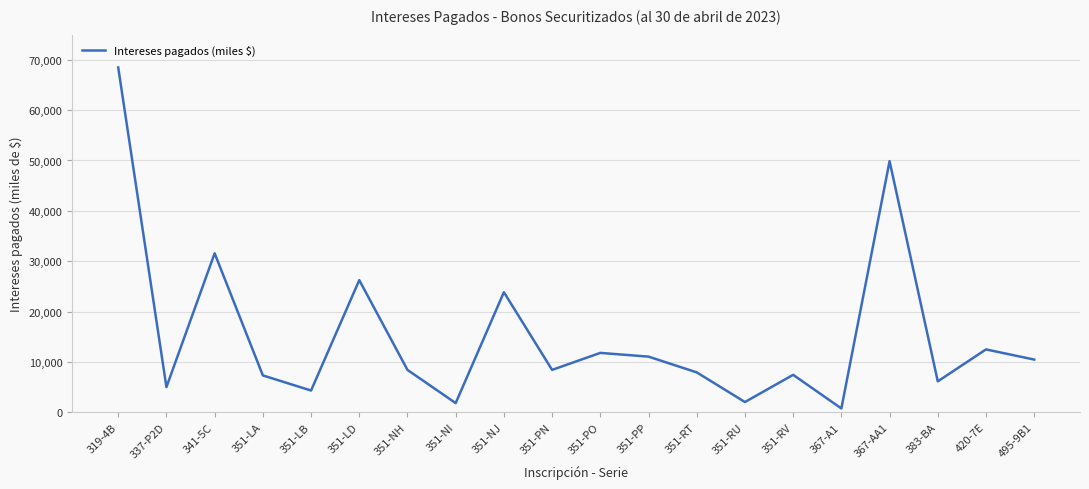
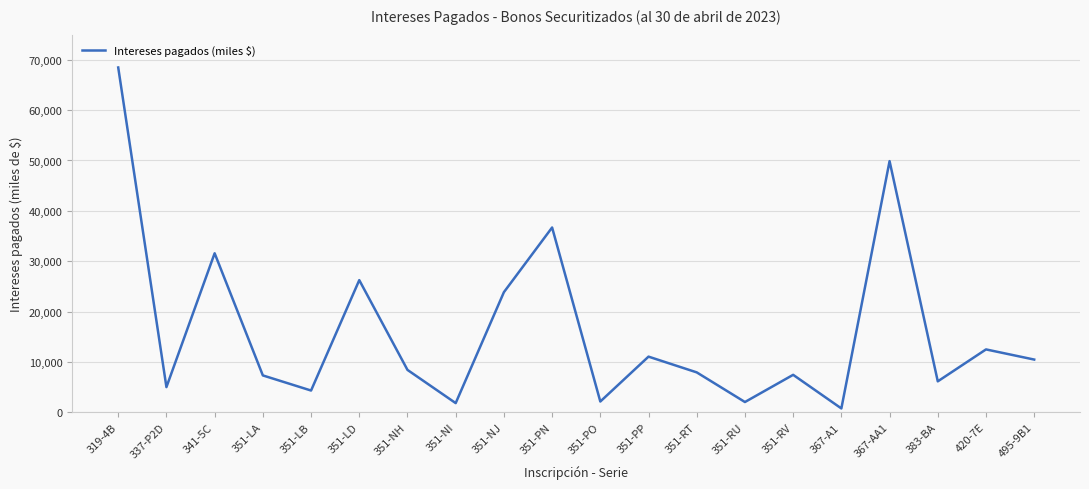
351-PN: 8,000 -> 37,000
351-PO: 12,000 -> 2,000
